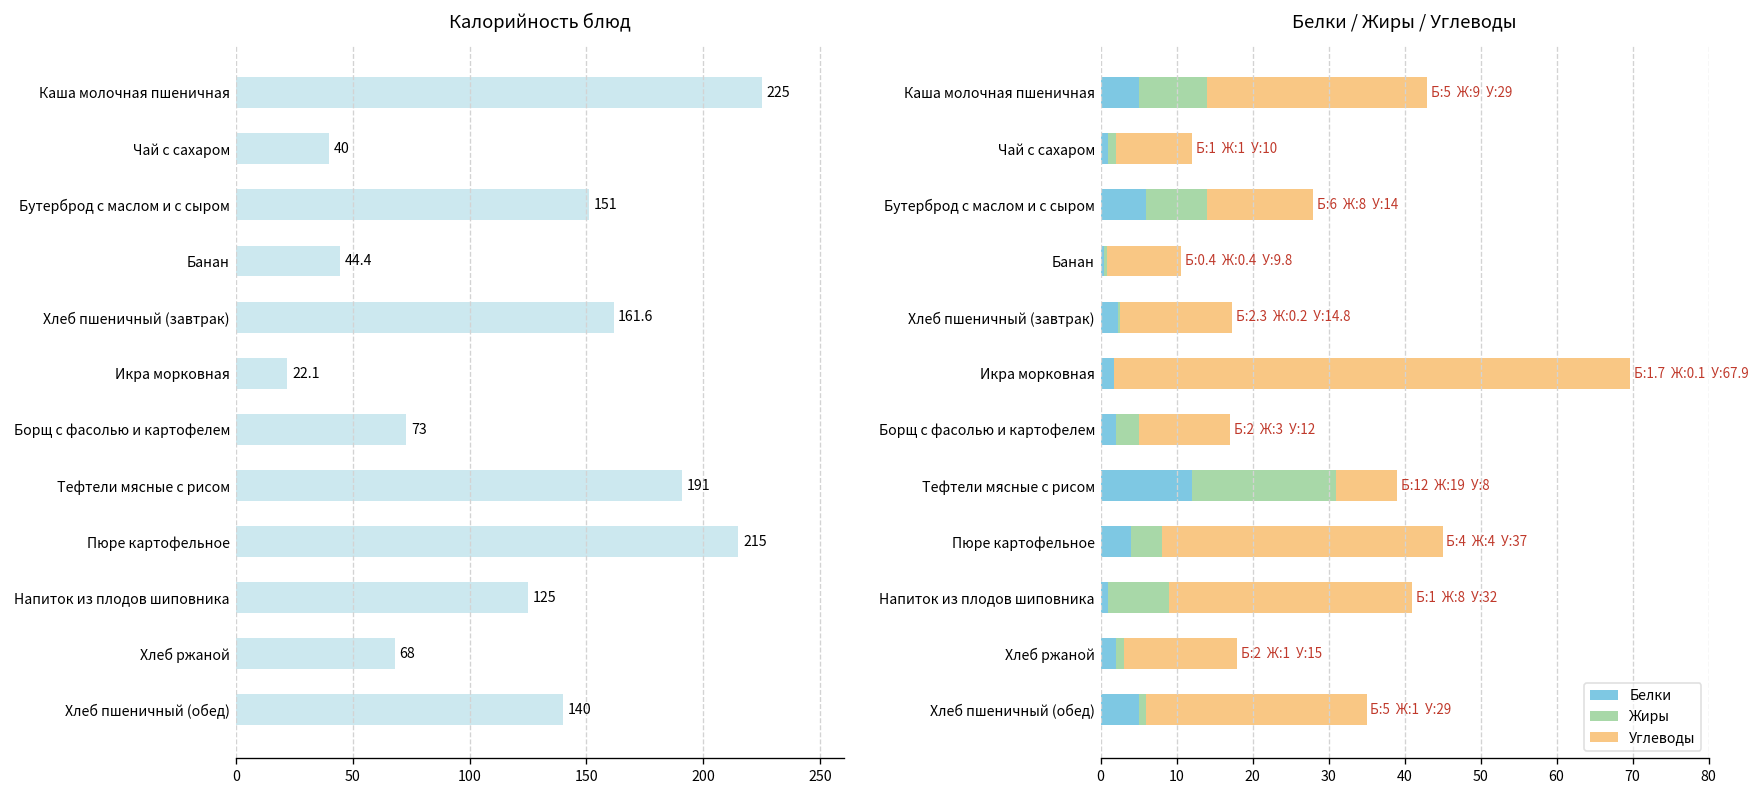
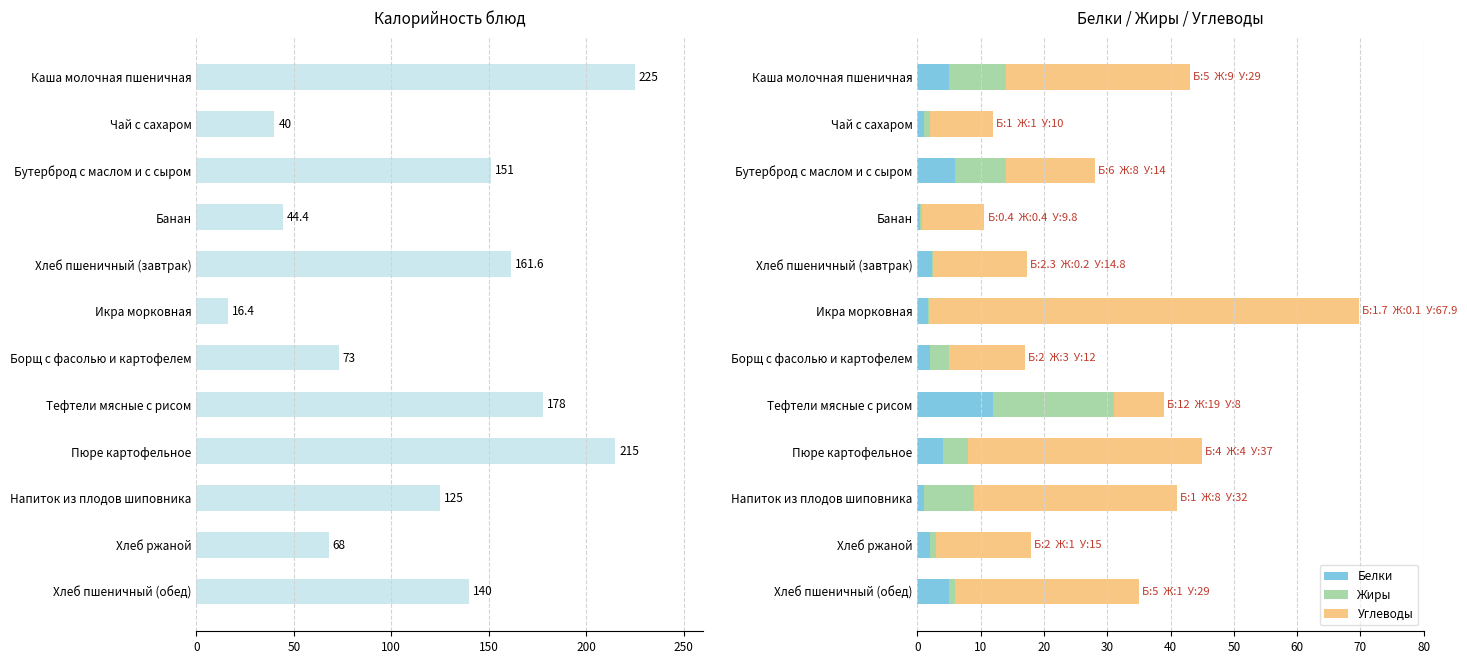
Калорийность блюд, Икра морковная: 22.1 -> 16.4
Калорийность блюд, Тефтели мясные с рисом: 191 -> 178
